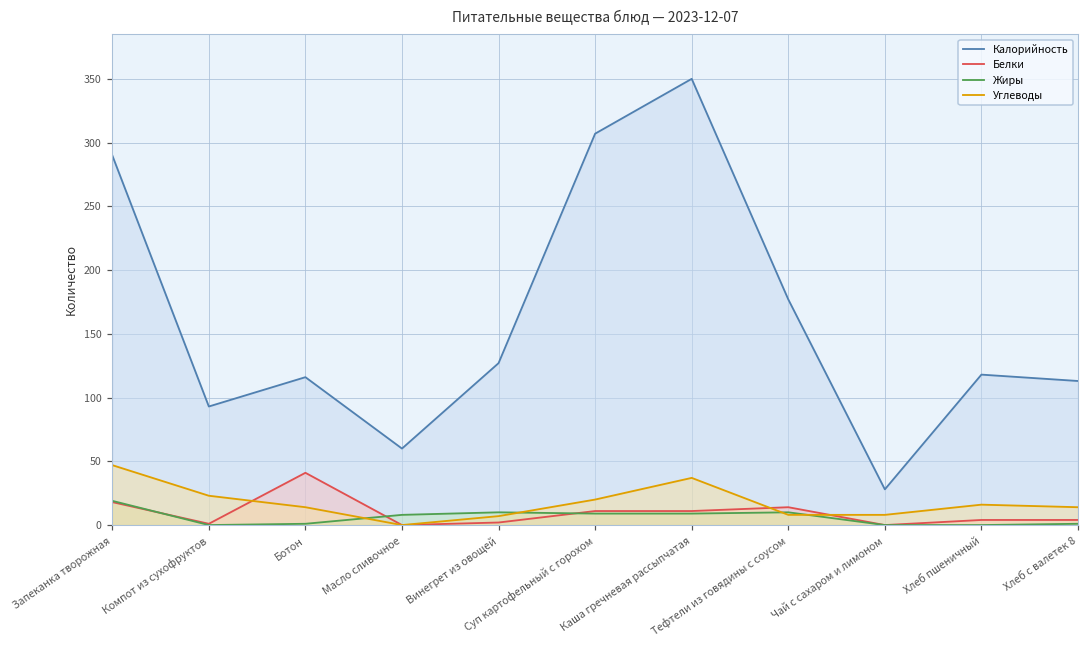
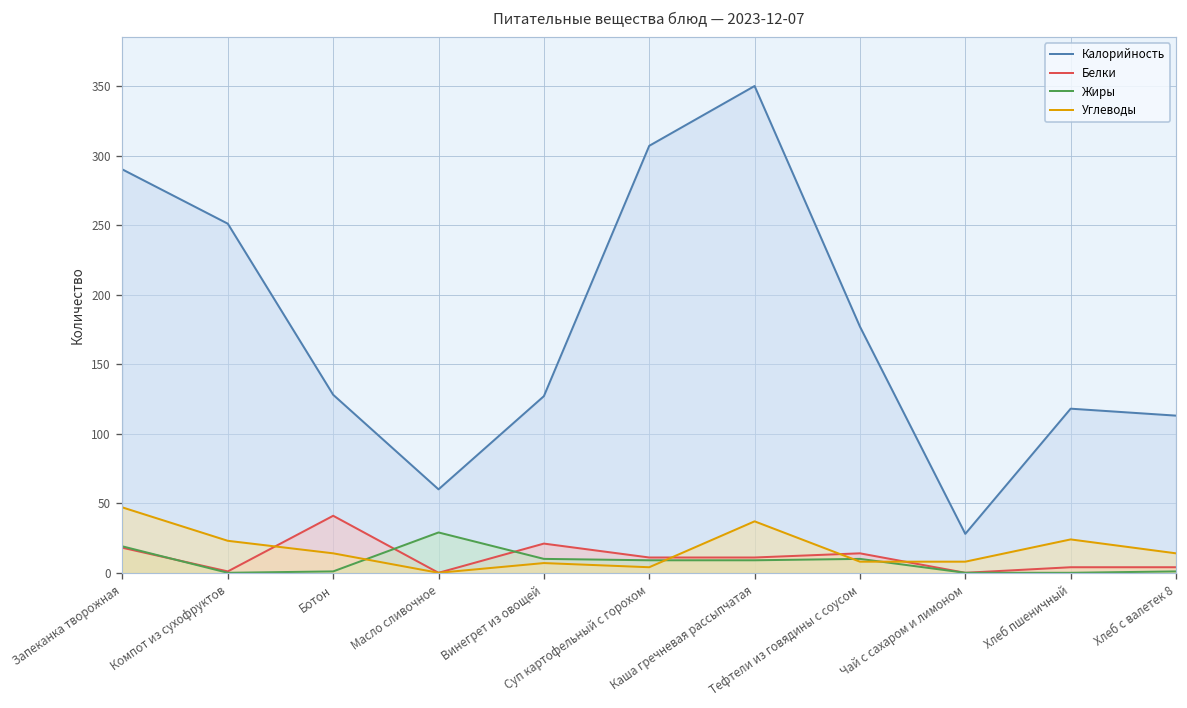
Калорийность, Компот из сухофруктов: 93 -> 251
Калорийность, Ботон: 116 -> 128
Жиры, Масло сливочное: 8 -> 29
Белки, Винегрет из овощей: 2 -> 21
Углеводы, Суп картофельный с горохом: 20 -> 4
Углеводы, Хлеб пшеничный: 16 -> 24
